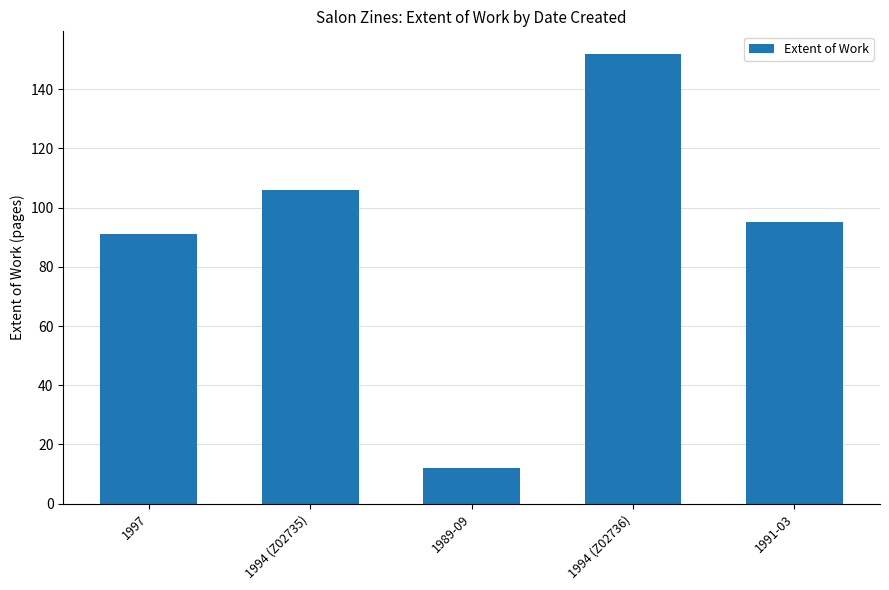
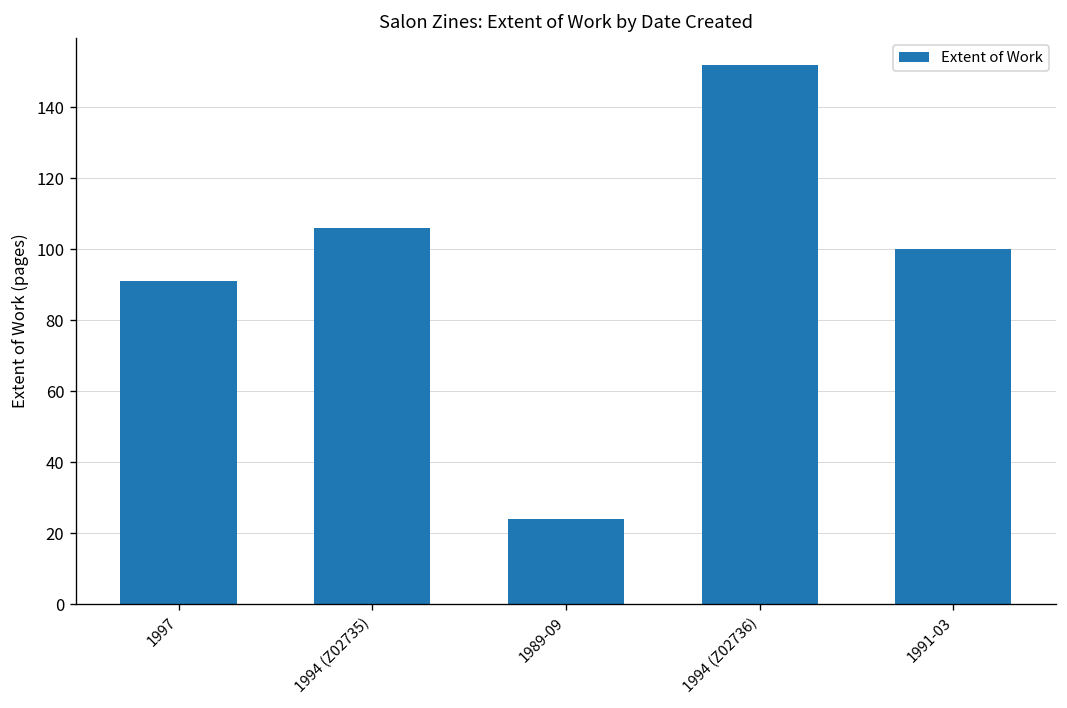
1989-09: 12 -> 24
1991-03: 95 -> 100
